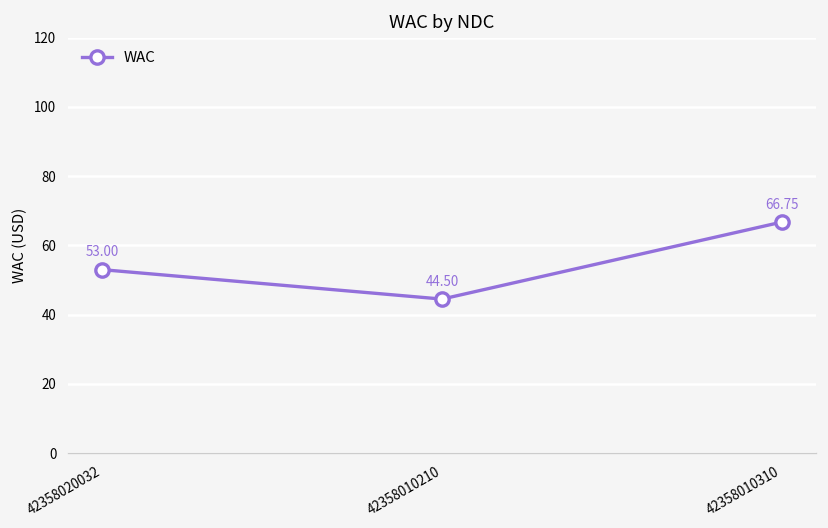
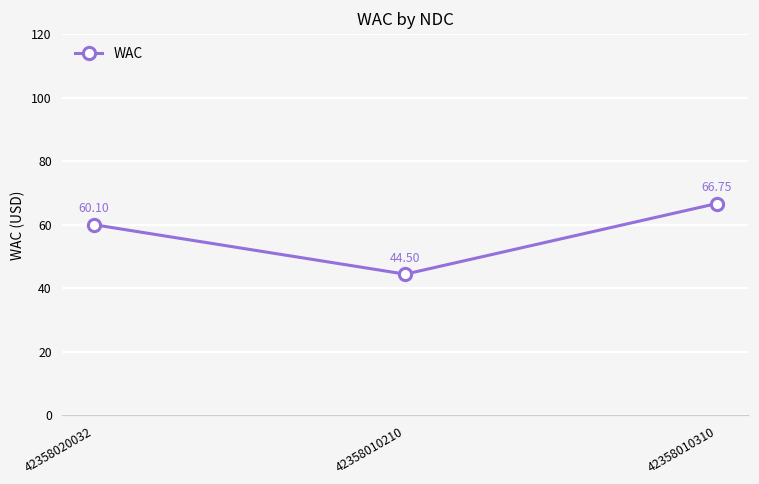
42358020032: 53.00 -> 60.10
